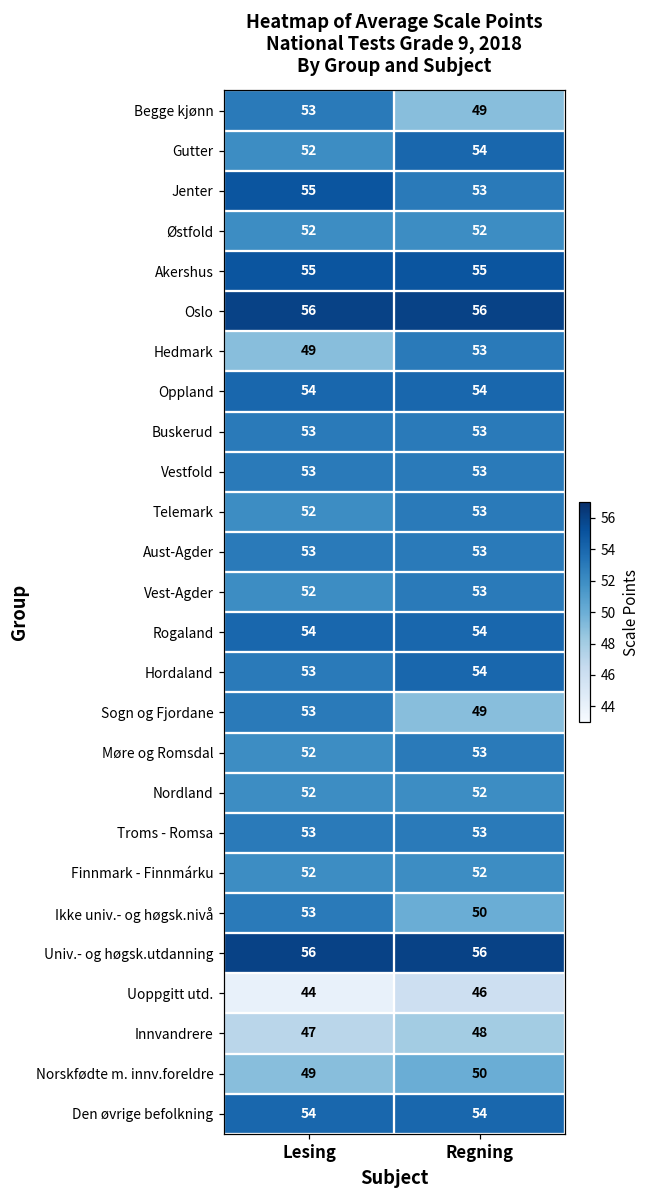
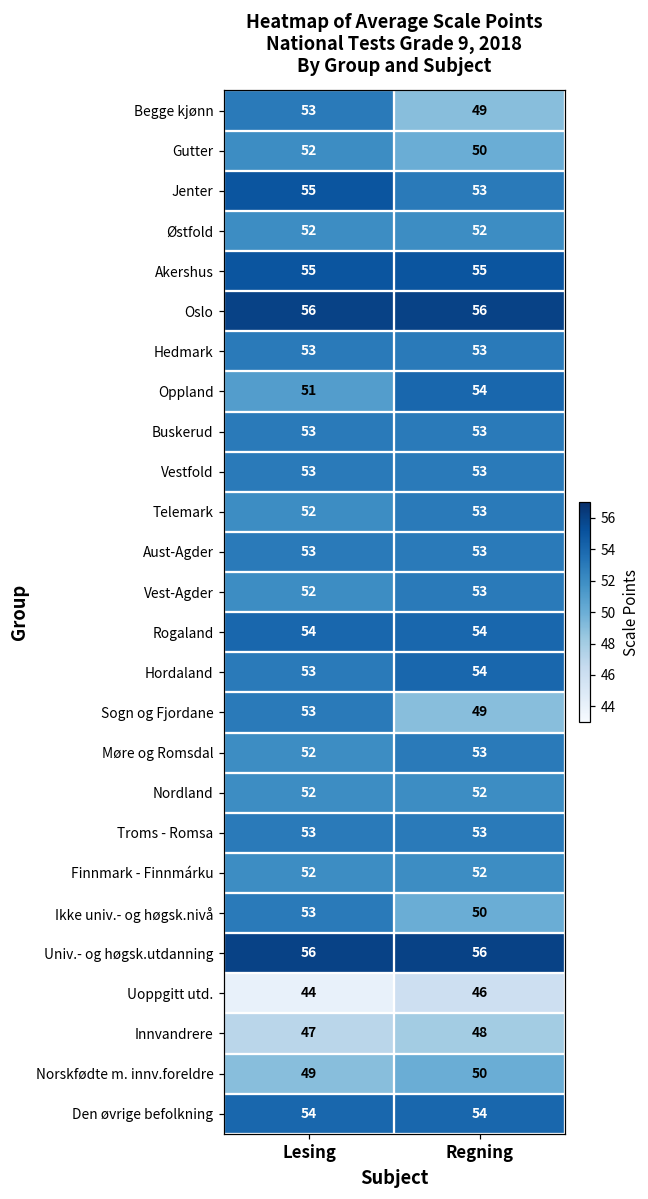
Gutter, Regning: 54 -> 50
Hedmark, Lesing: 49 -> 53
Oppland, Lesing: 54 -> 51
